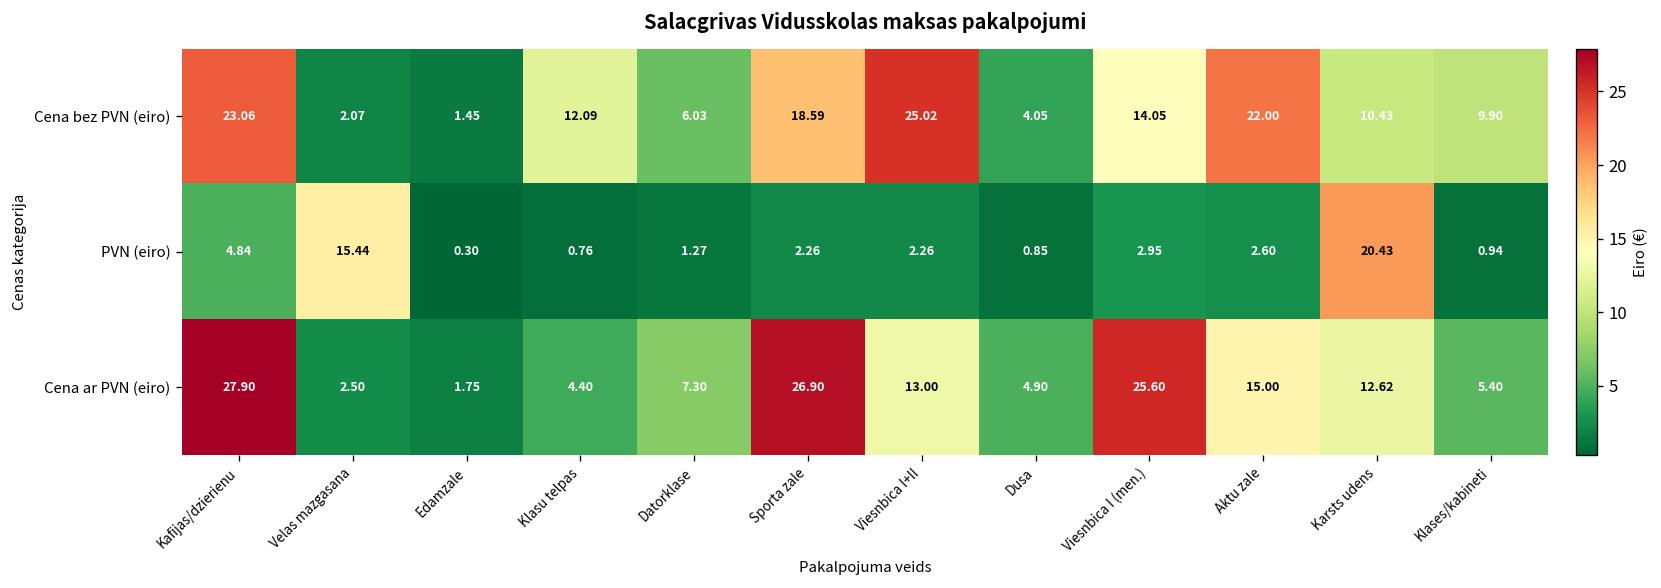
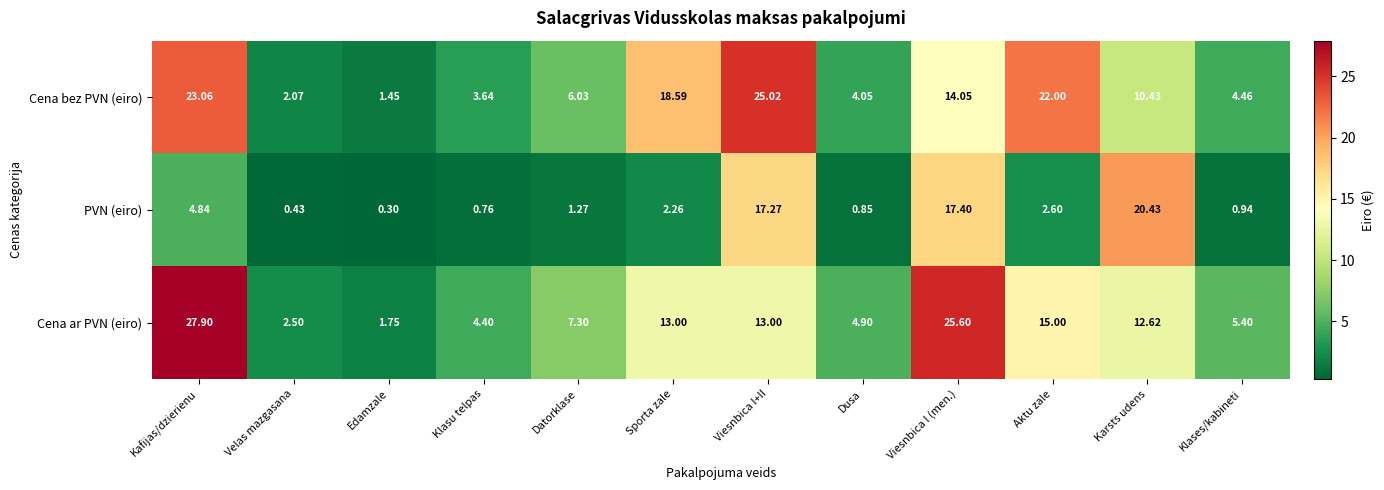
Cena bez PVN (eiro), Klasu telpas: 12.09 -> 3.64
Cena bez PVN (eiro), Klases/kabineti: 9.90 -> 4.46
PVN (eiro), Velas mazgasana: 15.44 -> 0.43
PVN (eiro), Viesnbica I+II: 2.26 -> 17.27
PVN (eiro), Viesnbica I (men.): 2.95 -> 17.40
Cena ar PVN (eiro), Sporta zale: 26.90 -> 13.00
